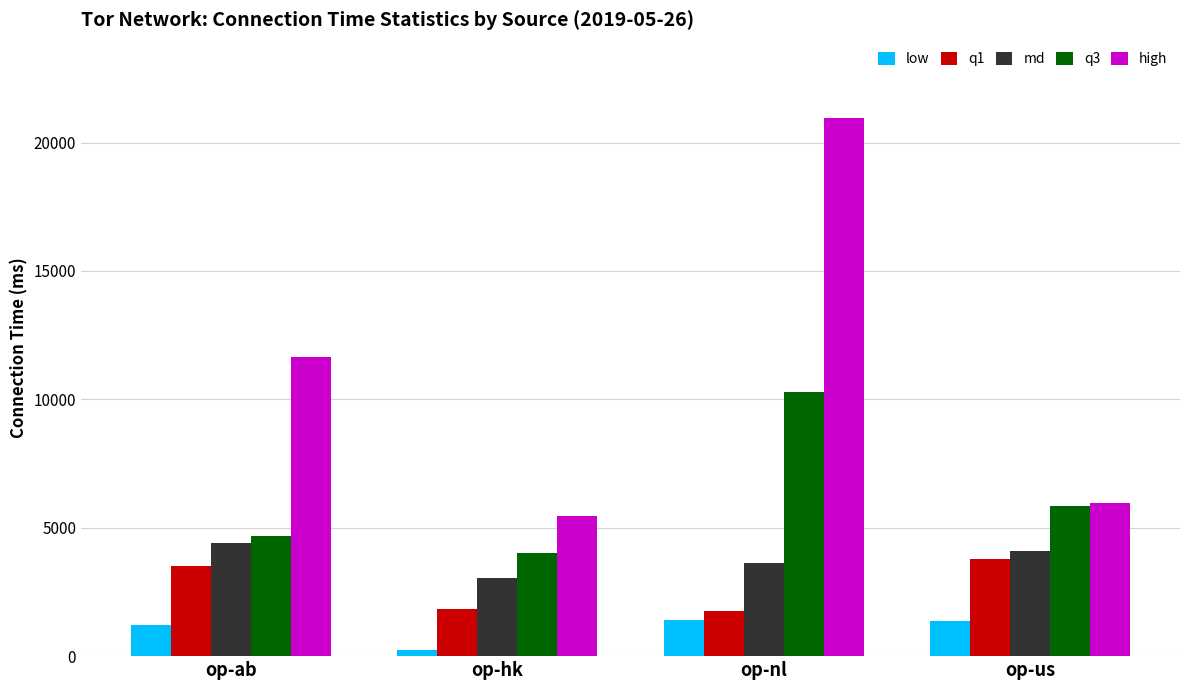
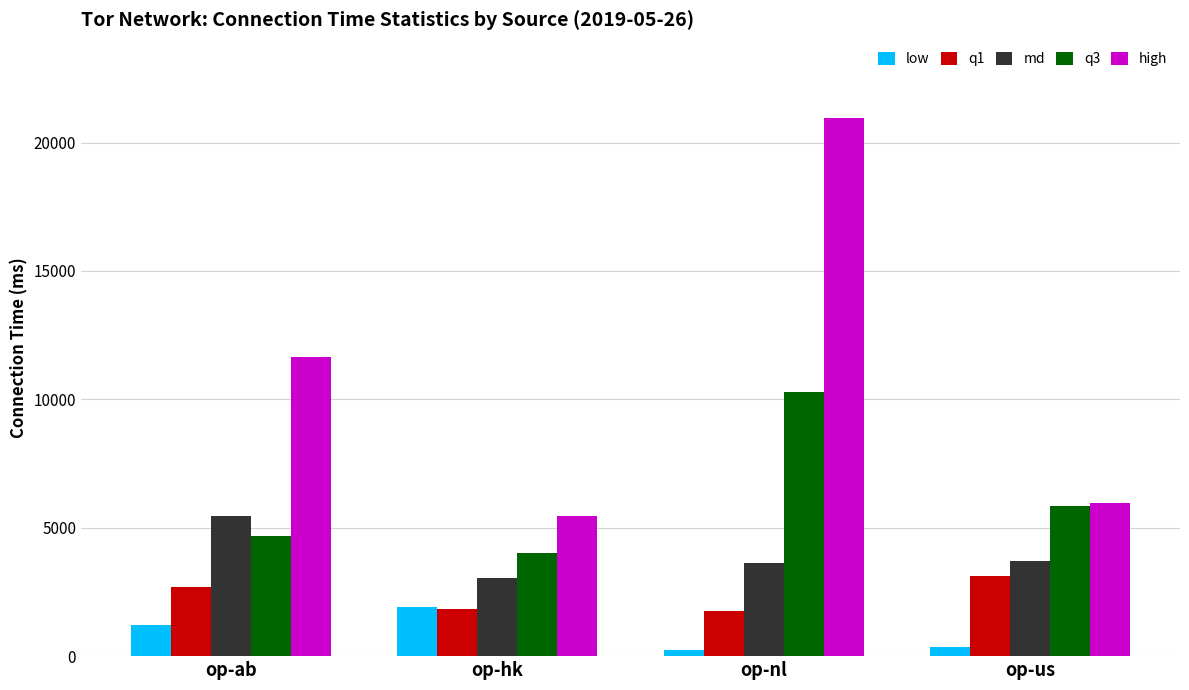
q1, op-ab: 3500 -> 2700
md, op-ab: 4400 -> 5500
low, op-hk: 200 -> 1900
low, op-nl: 1400 -> 200
low, op-us: 1400 -> 300
q1, op-us: 3800 -> 3100
md, op-us: 4100 -> 3700
